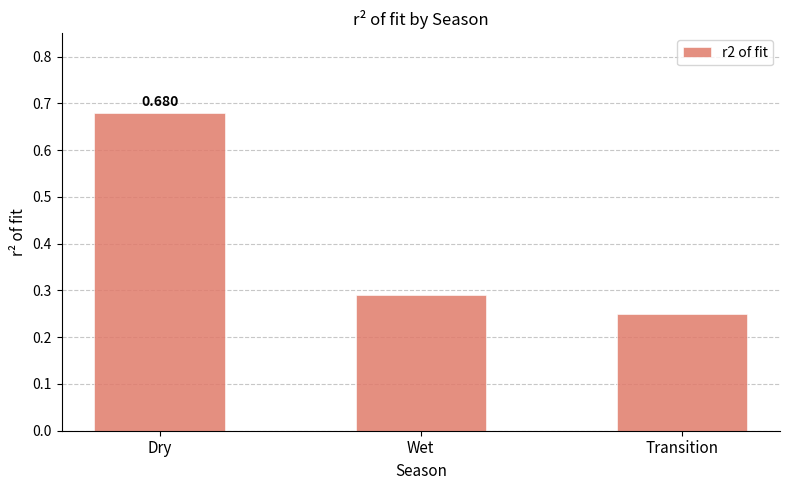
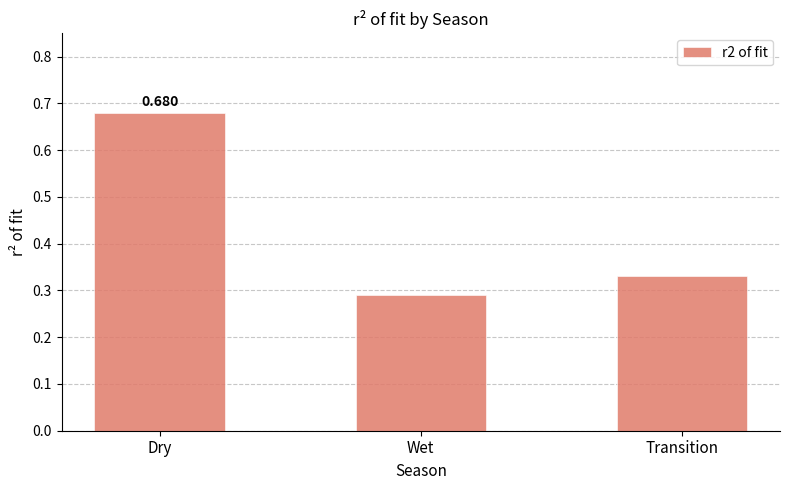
Transition: 0.25 -> 0.33
